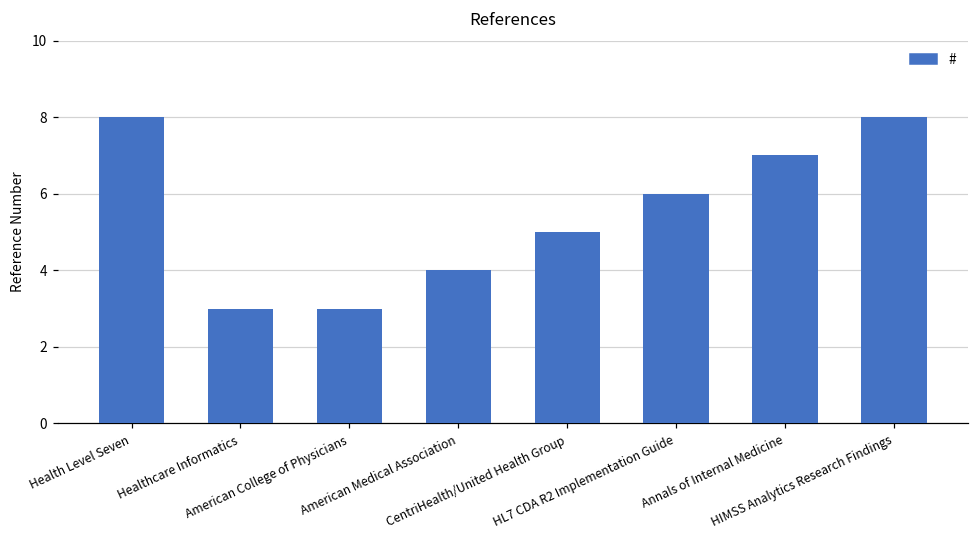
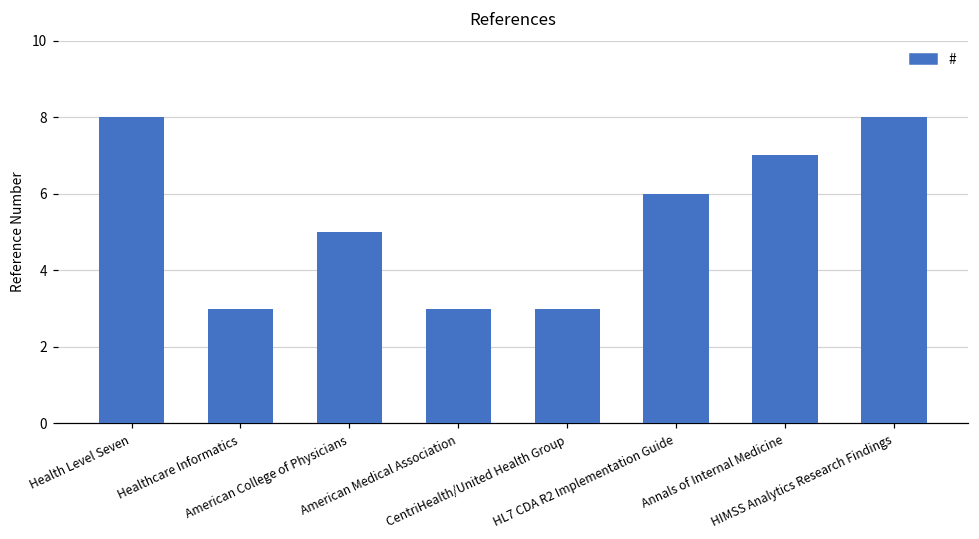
American College of Physicians: 3 -> 5
American Medical Association: 4 -> 3
CentriHealth/United Health Group: 5 -> 3
